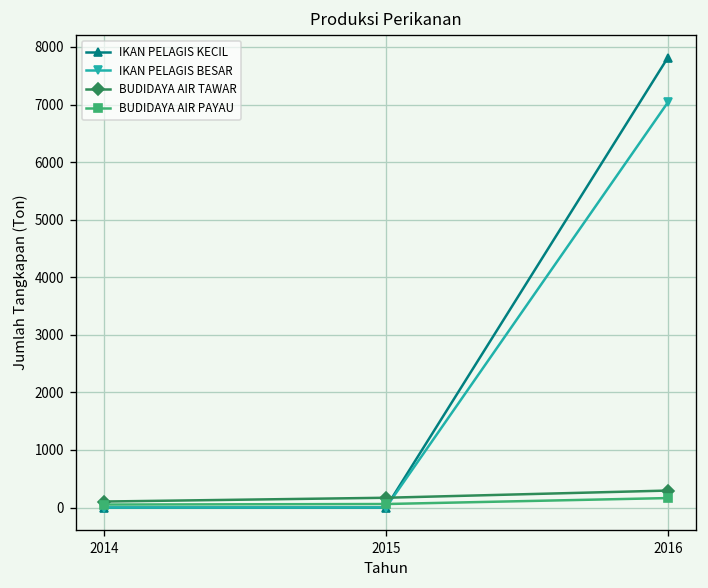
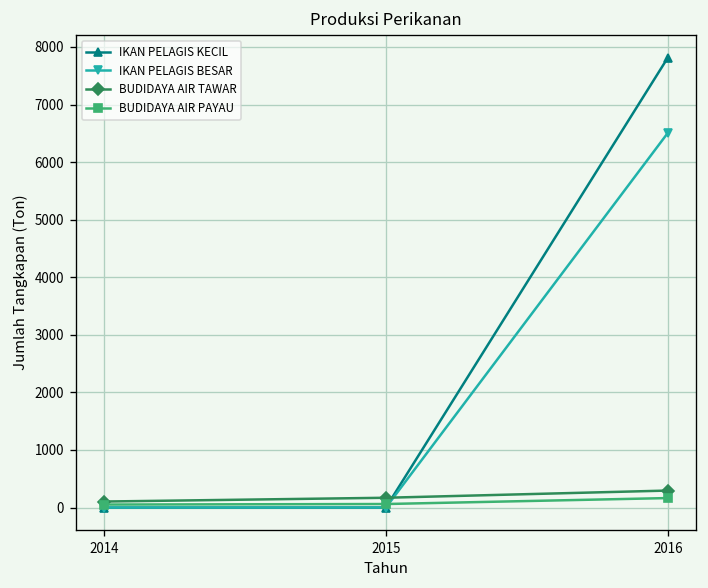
IKAN PELAGIS BESAR, 2016: 7000 -> 6500
